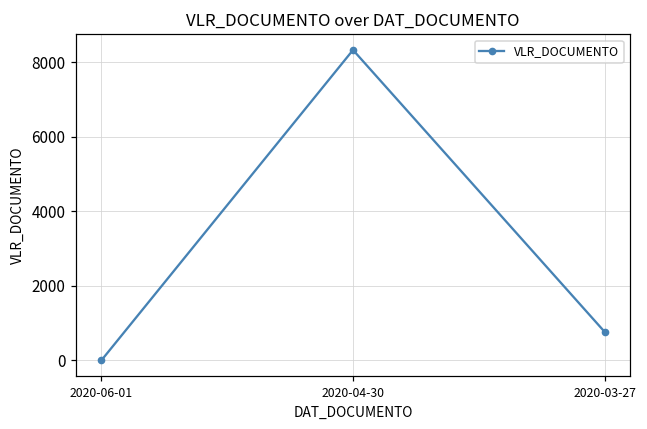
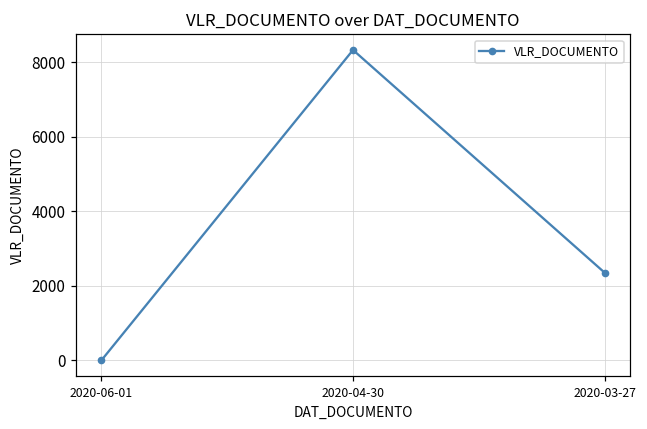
2020-03-27: 800 -> 2400
